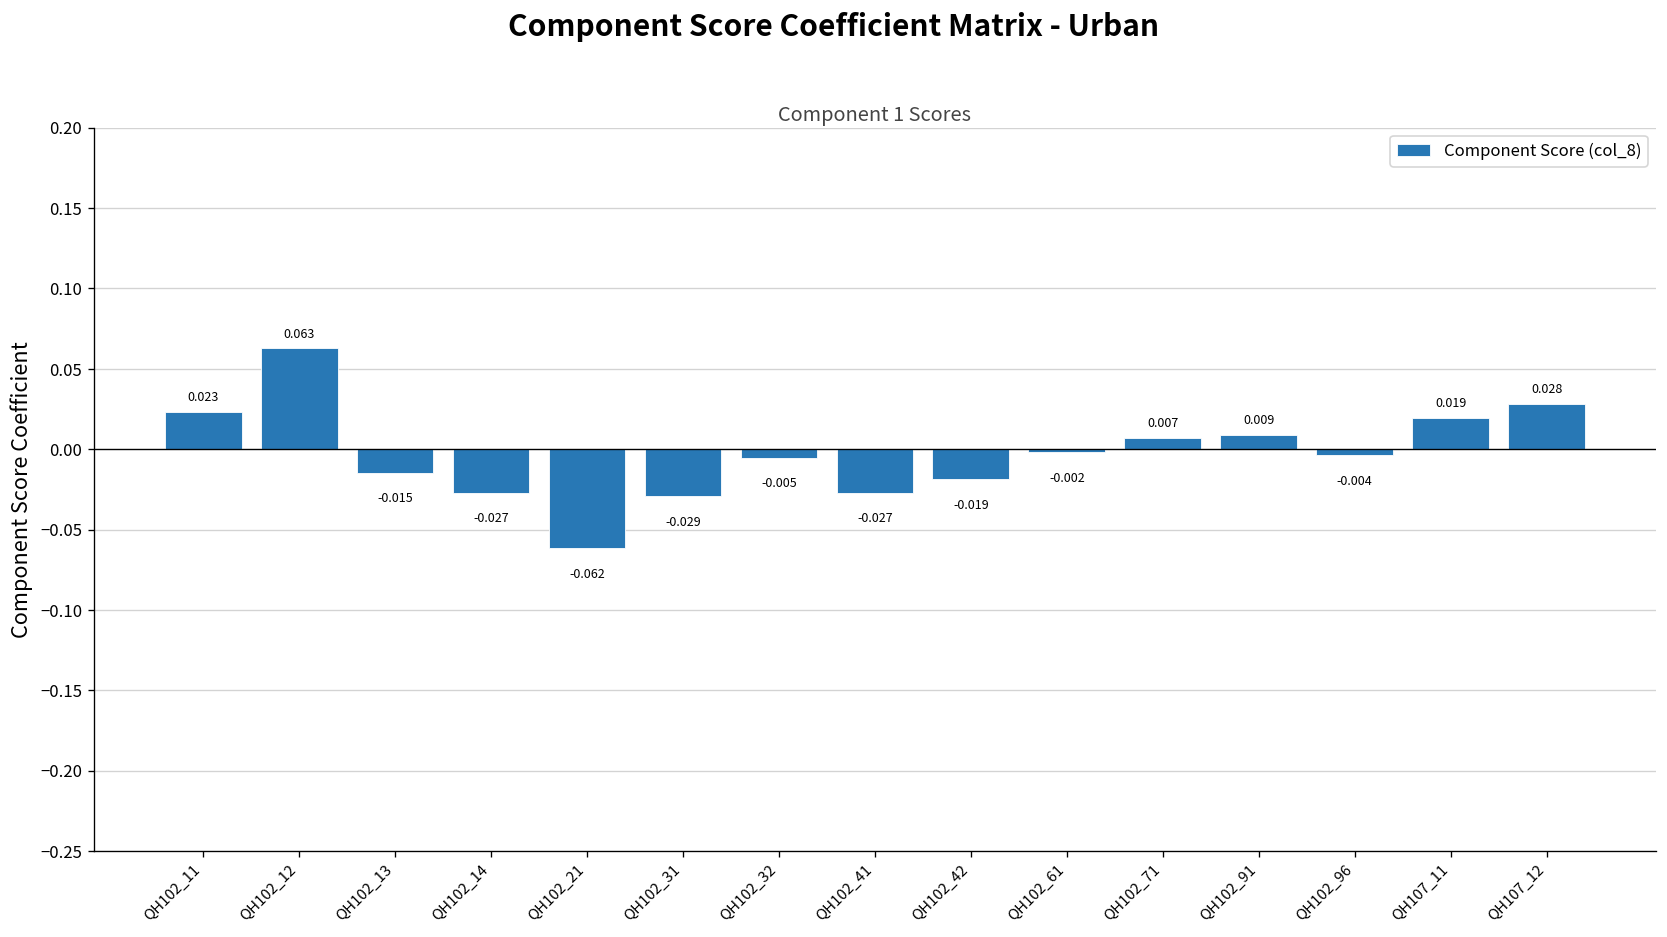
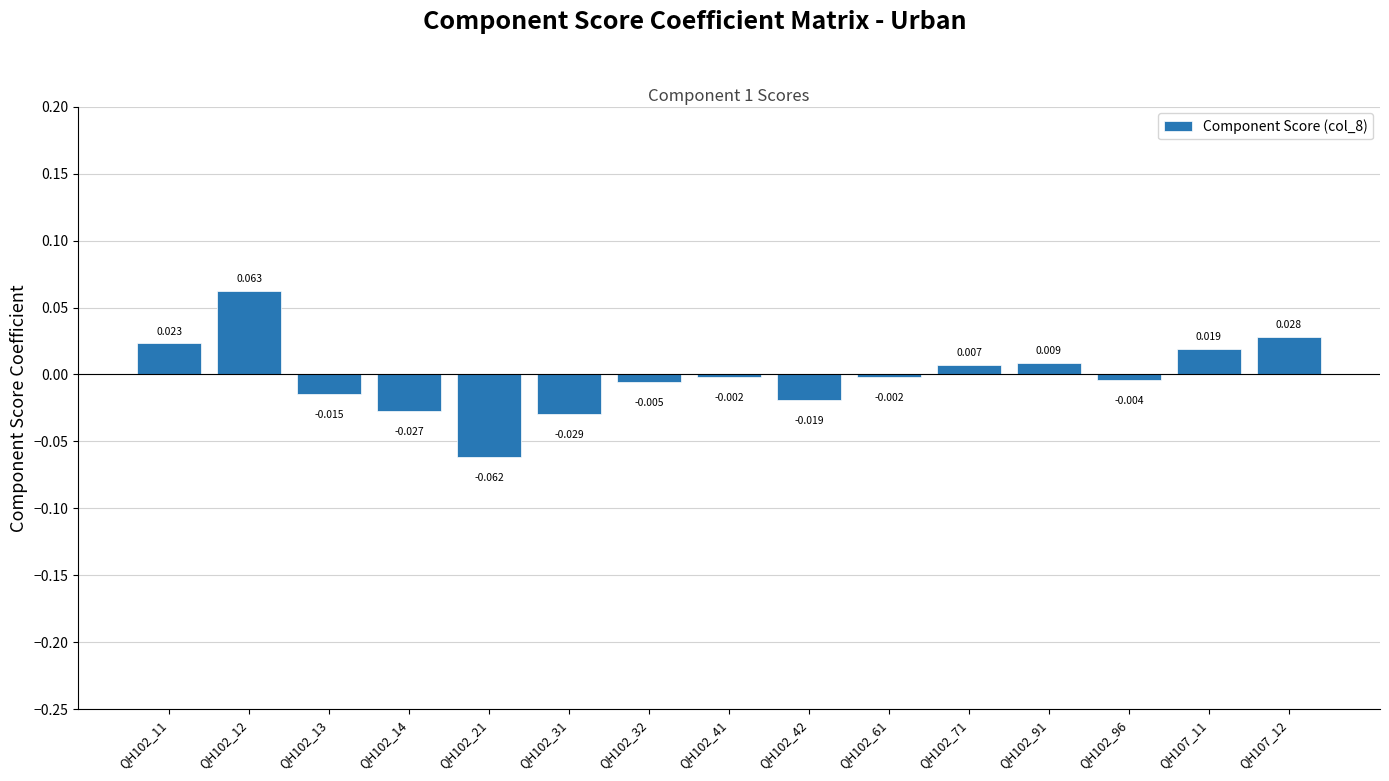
QH102_41: -0.027 -> -0.002
